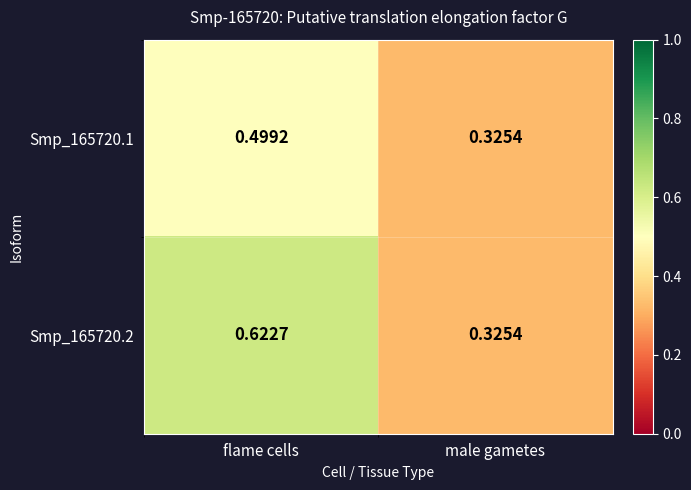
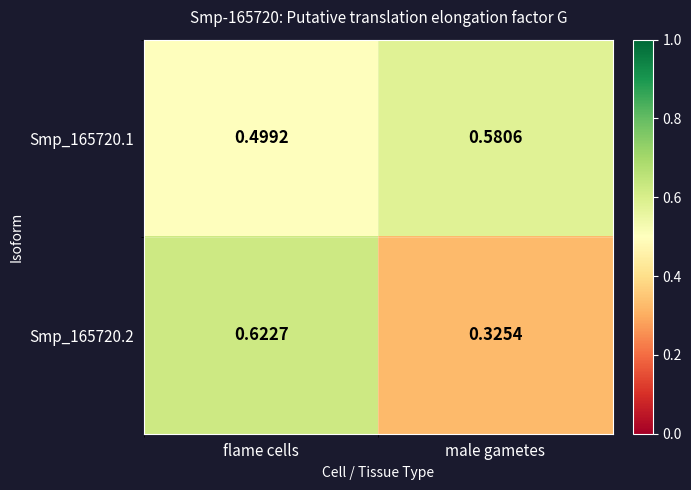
Smp_165720.1, male gametes: 0.3254 -> 0.5806
